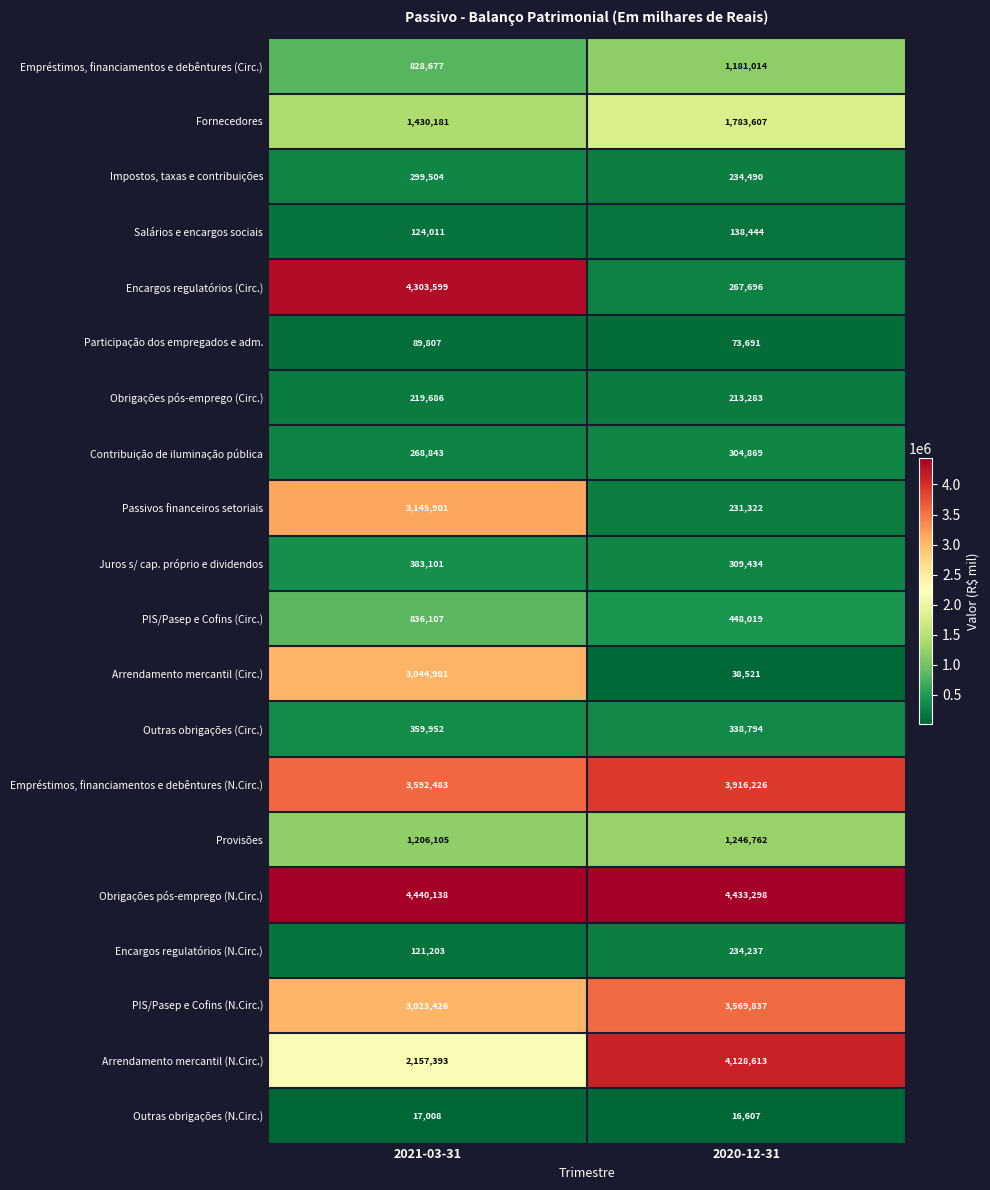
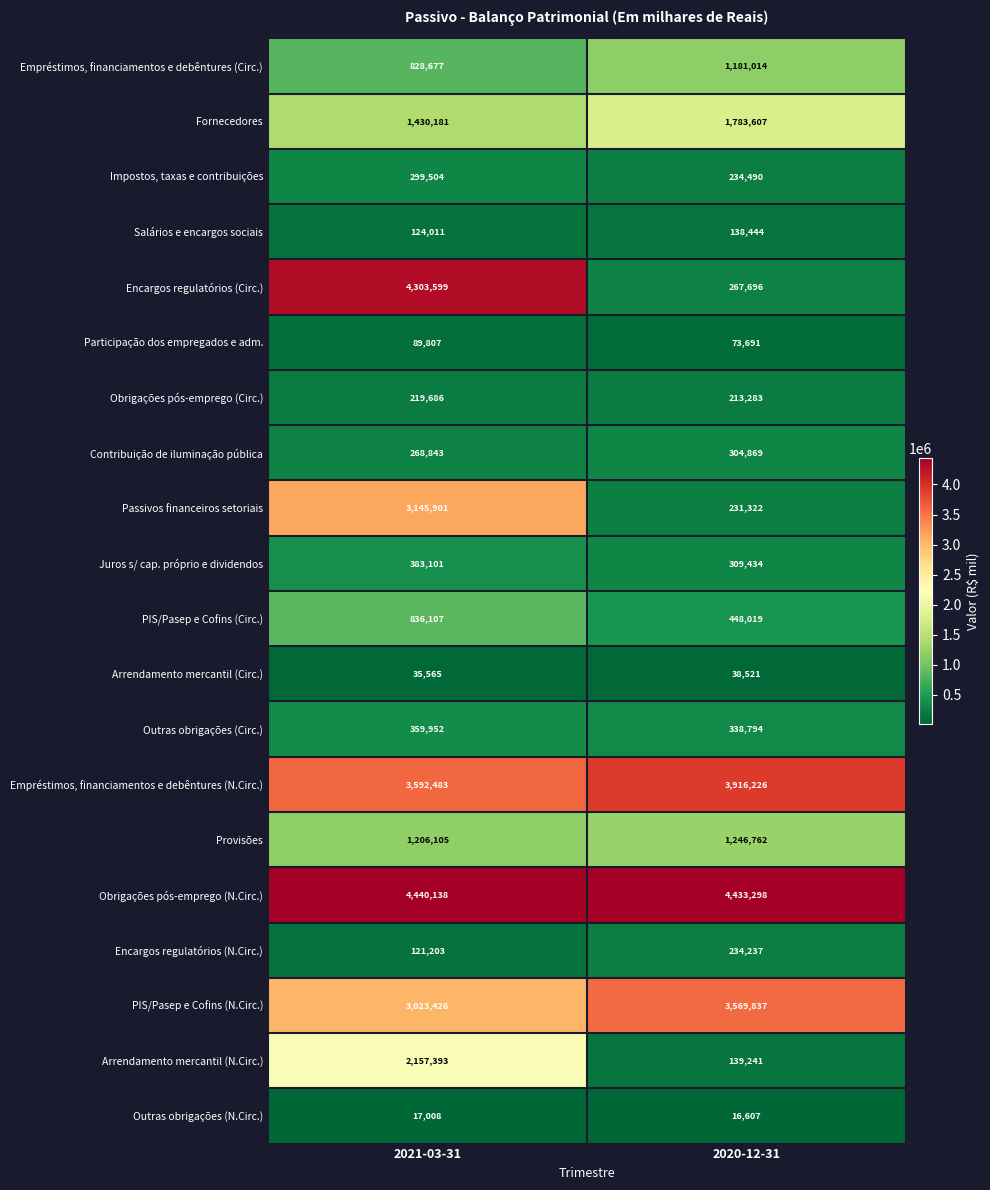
Arrendamento mercantil (Circ.), 2021-03-31: 3,044,981 -> 35,565
Arrendamento mercantil (N.Circ.), 2020-12-31: 4,128,613 -> 139,241
